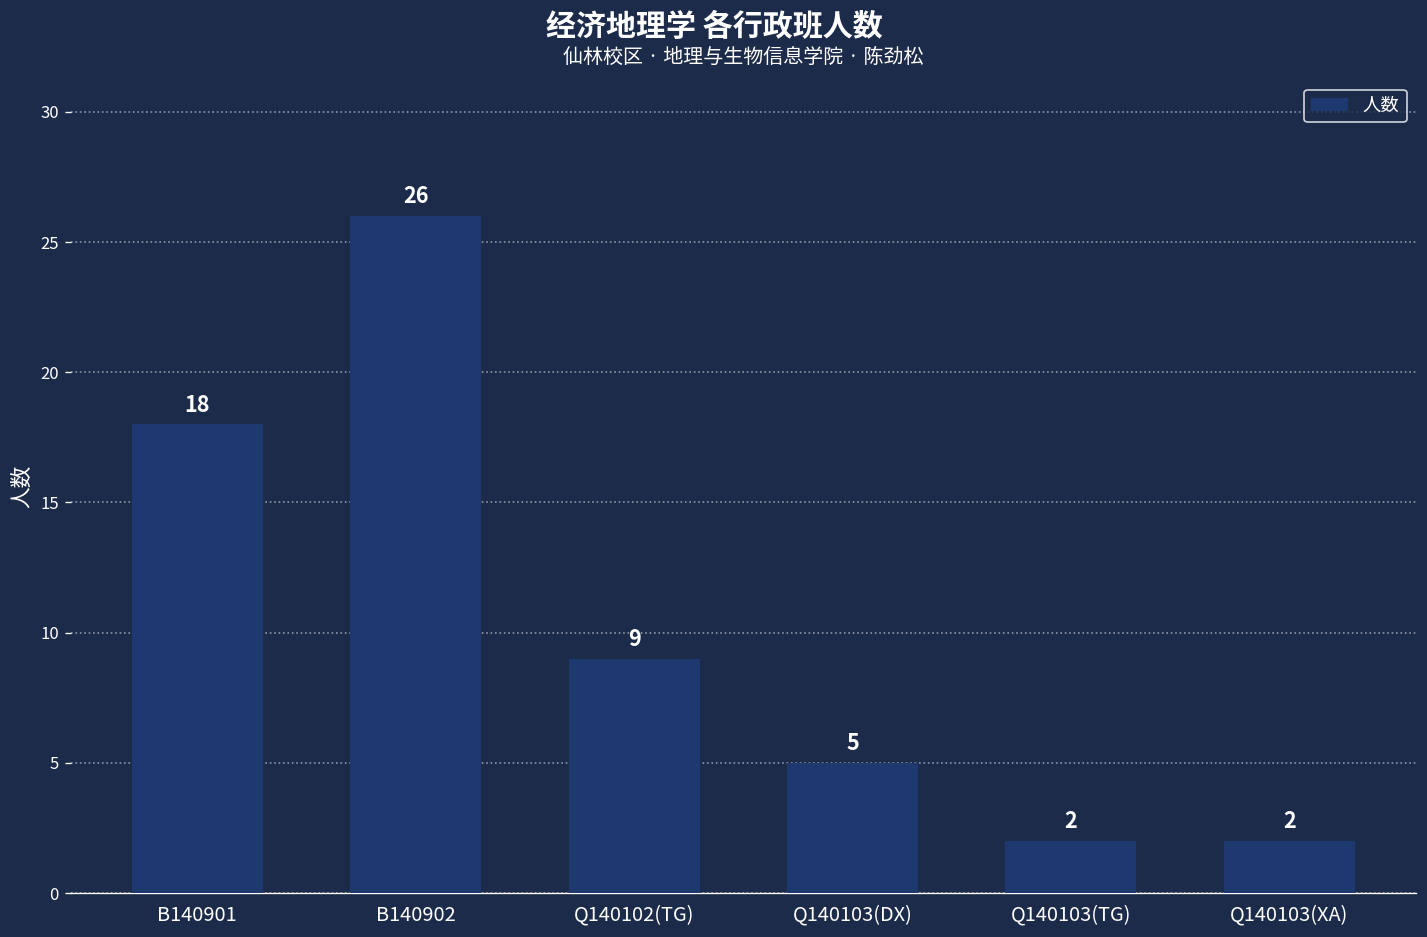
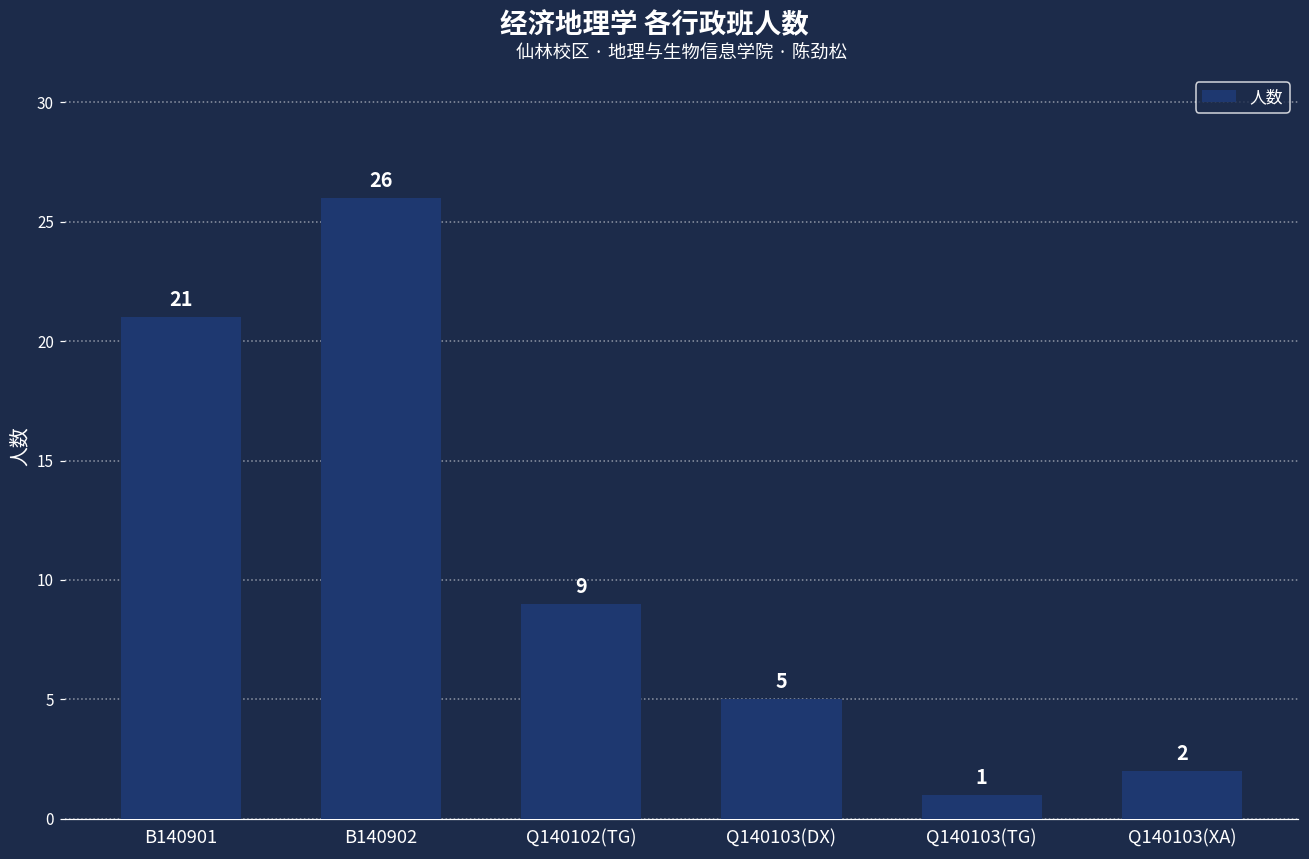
B140901: 18 -> 21
Q140103(TG): 2 -> 1
